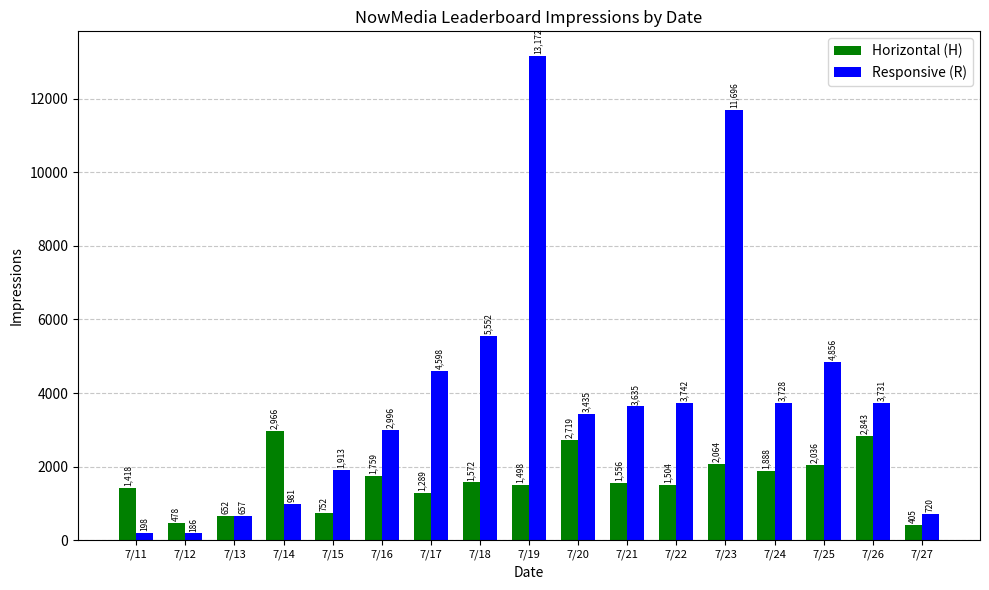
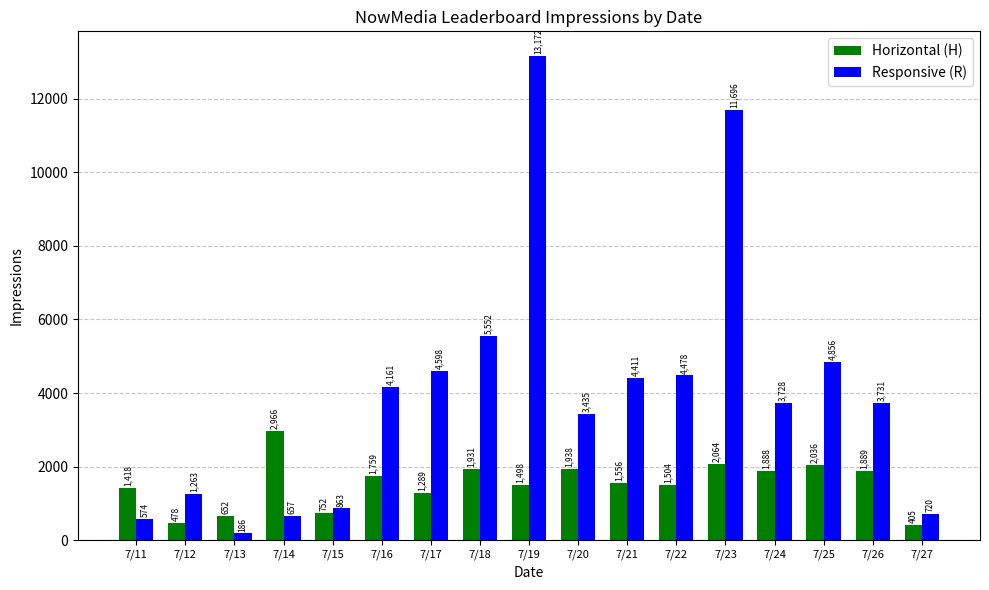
Responsive (R), 7/11: 198 -> 574
Responsive (R), 7/12: 186 -> 1,263
Responsive (R), 7/13: 657 -> 186
Responsive (R), 7/14: 981 -> 657
Responsive (R), 7/15: 1,913 -> 863
Responsive (R), 7/16: 2,996 -> 4,161
Horizontal (H), 7/18: 1,572 -> 1,931
Horizontal (H), 7/20: 2,719 -> 1,938
Responsive (R), 7/21: 3,635 -> 4,411
Responsive (R), 7/22: 3,742 -> 4,478
Horizontal (H), 7/26: 2,843 -> 1,889
